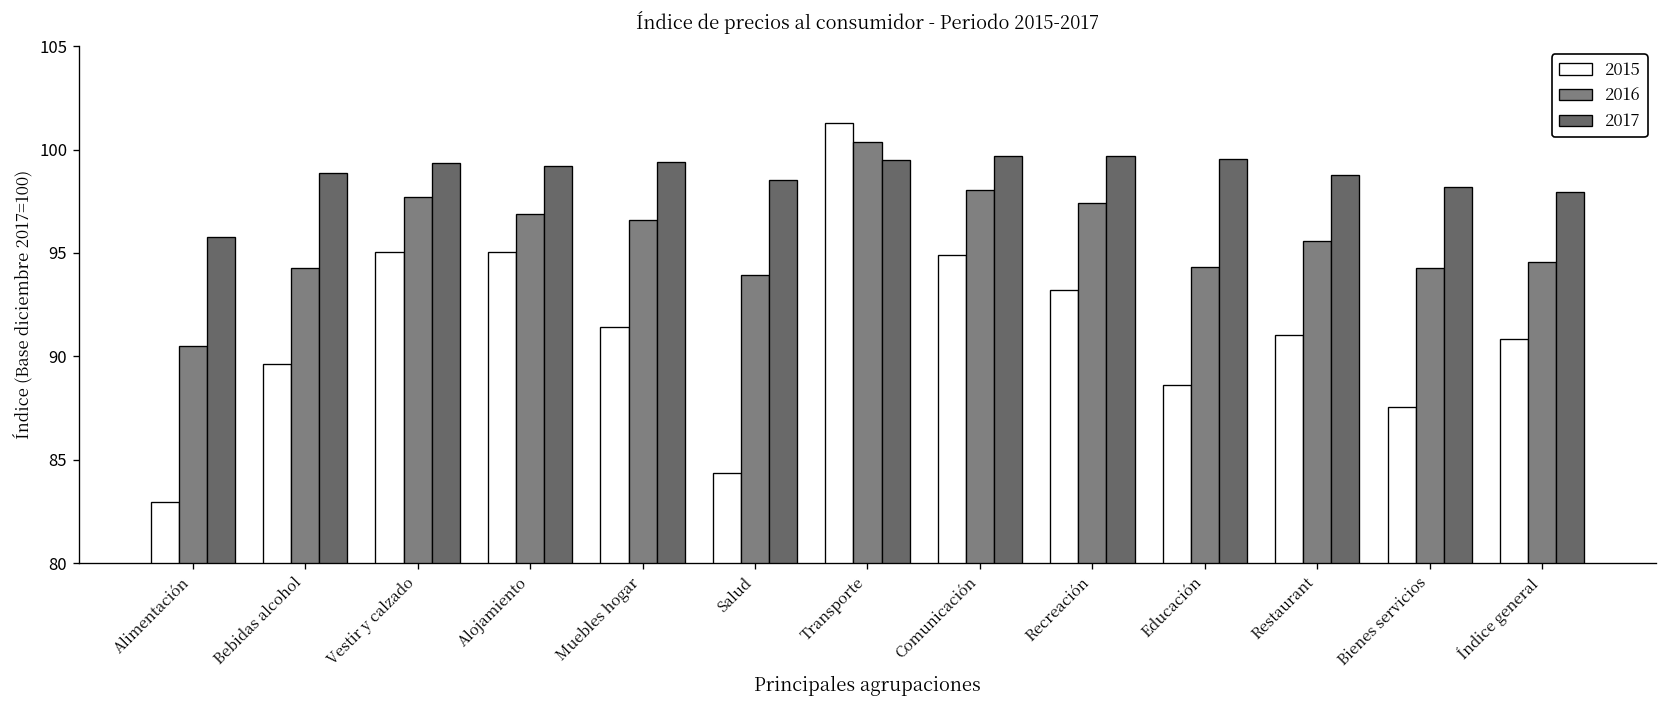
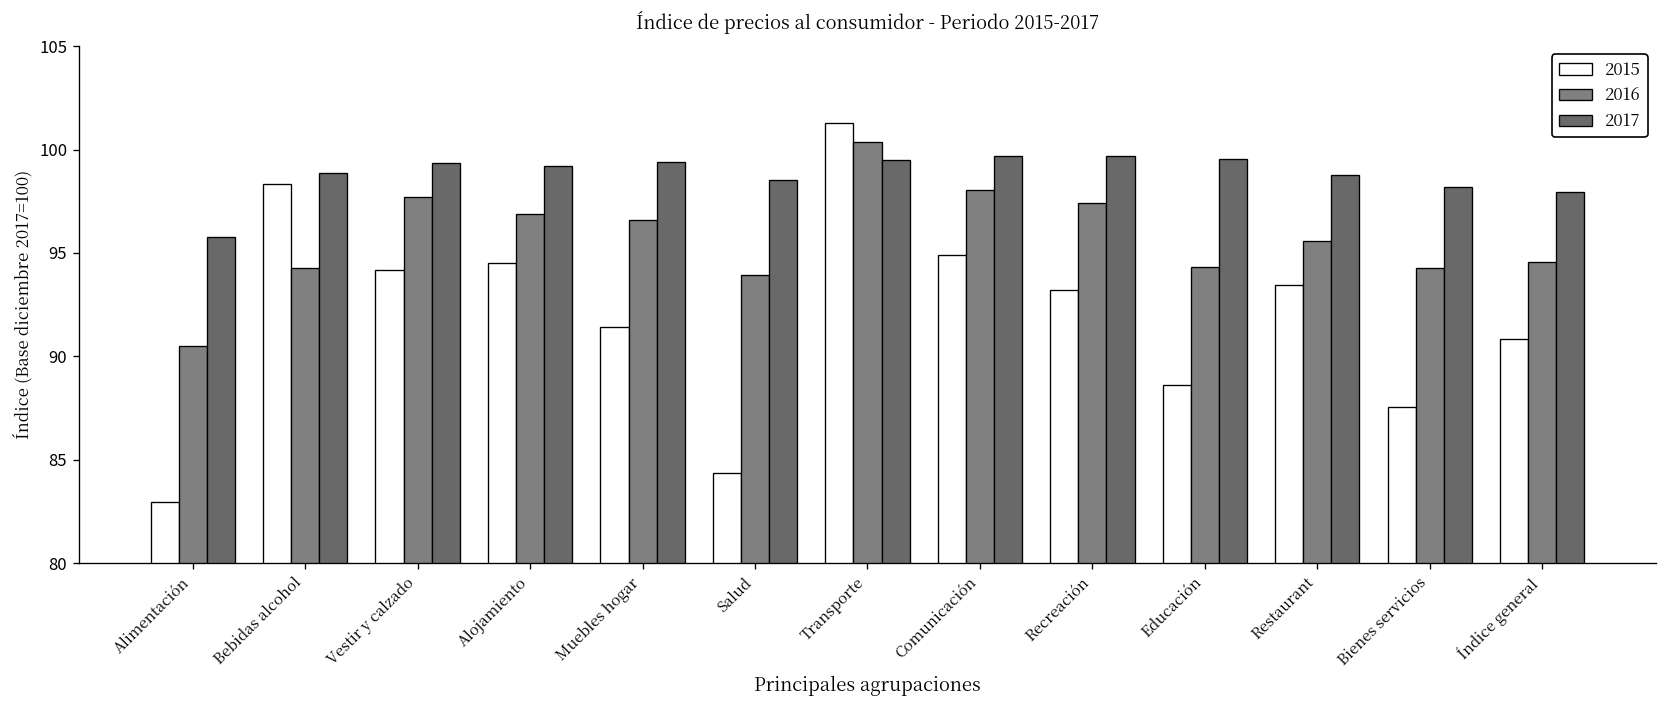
2015, Bebidas alcohol: 89.6 -> 98.3
2015, Vestir y calzado: 95.0 -> 94.2
2015, Alojamiento: 95.0 -> 94.5
2015, Restaurant: 91.0 -> 93.5
